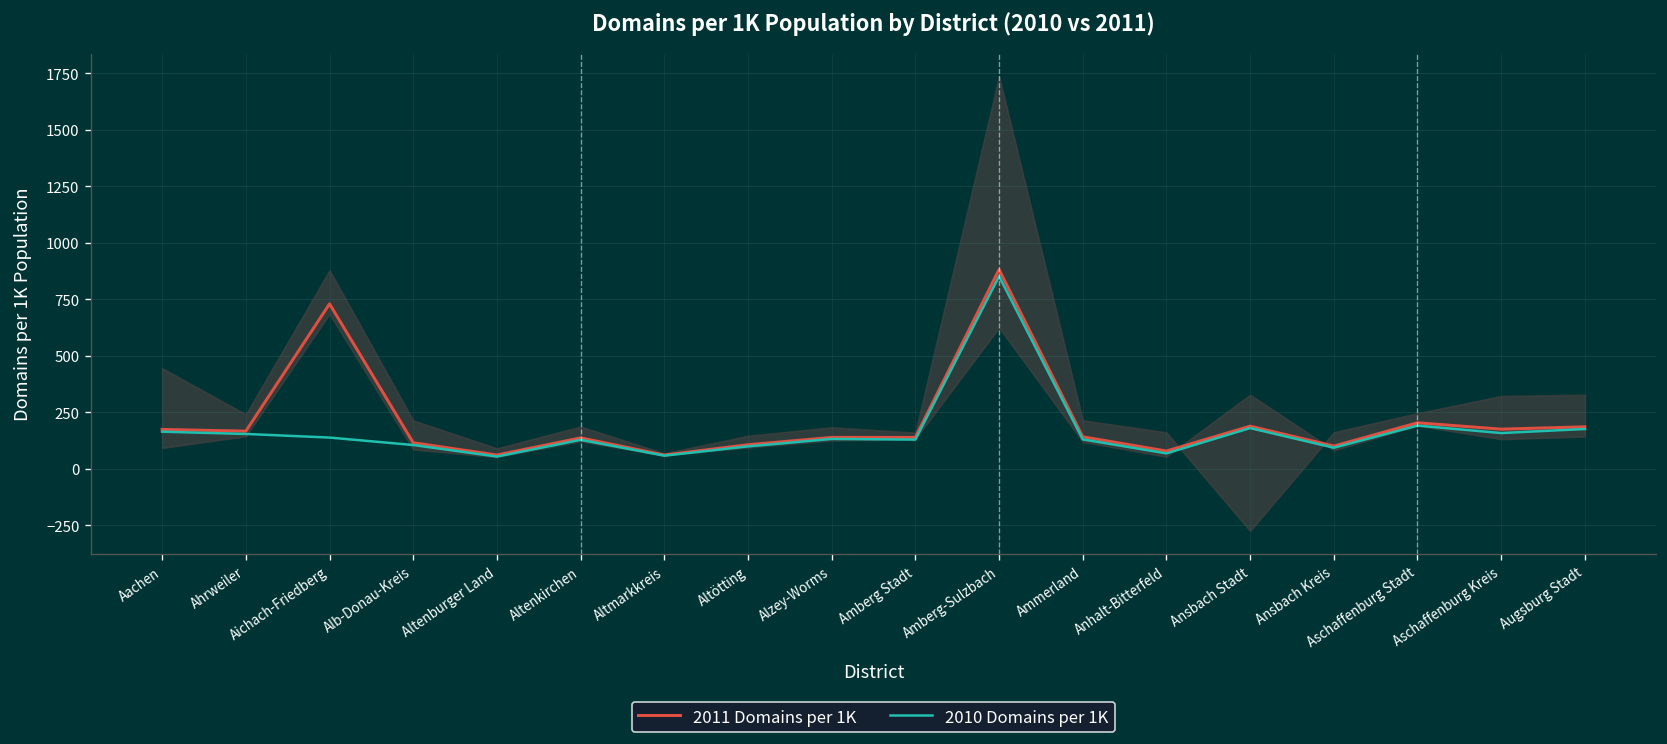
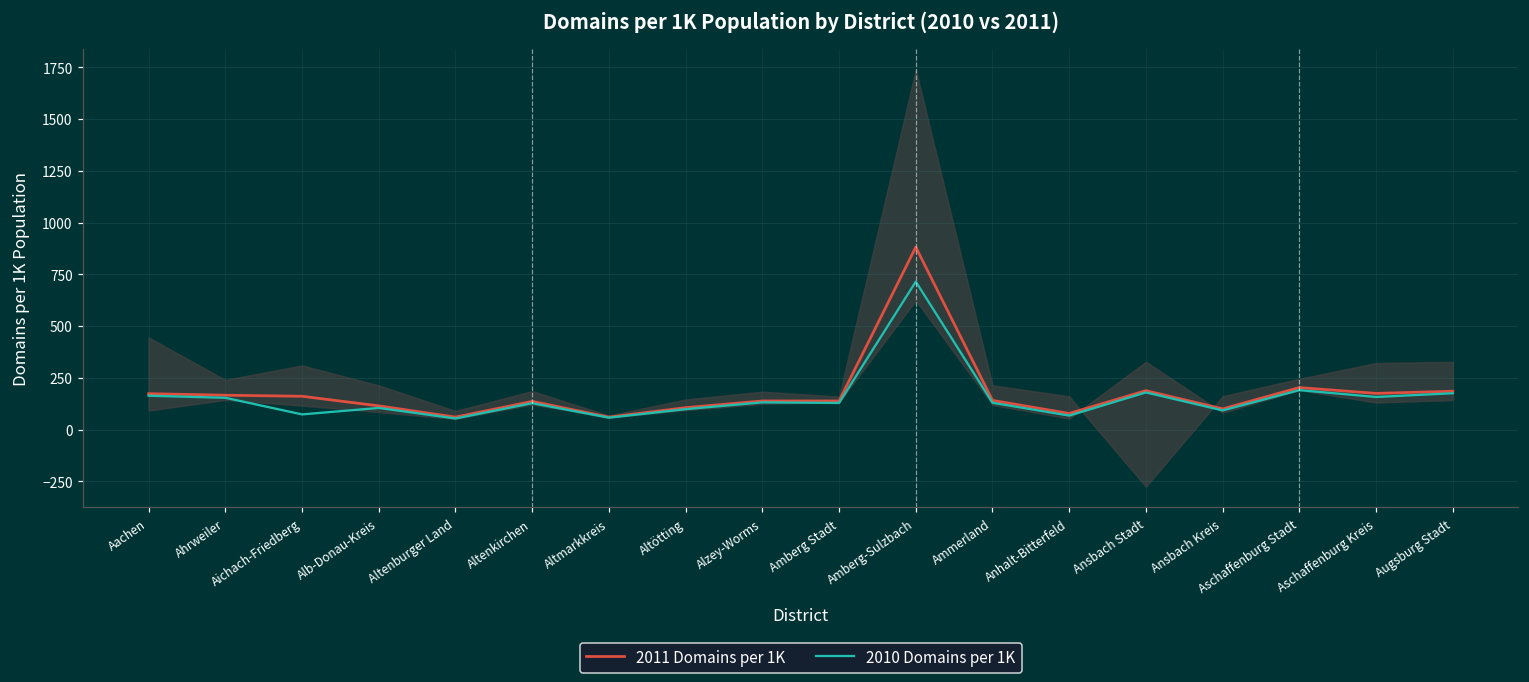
2011 Domains per 1K, Aichach-Friedberg: 730 -> 160
2010 Domains per 1K, Aichach-Friedberg: 140 -> 70
2010 Domains per 1K, Amberg-Sulzbach: 850 -> 720
